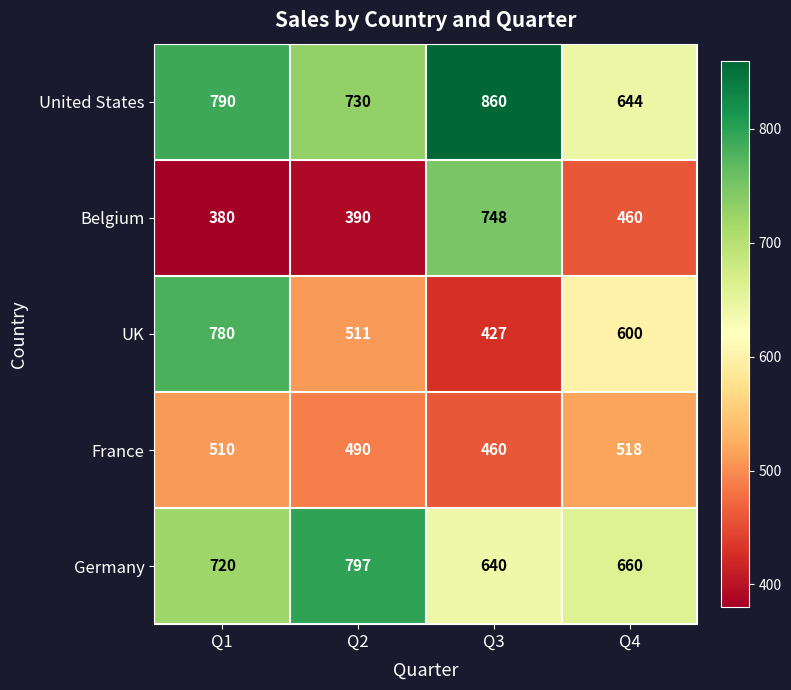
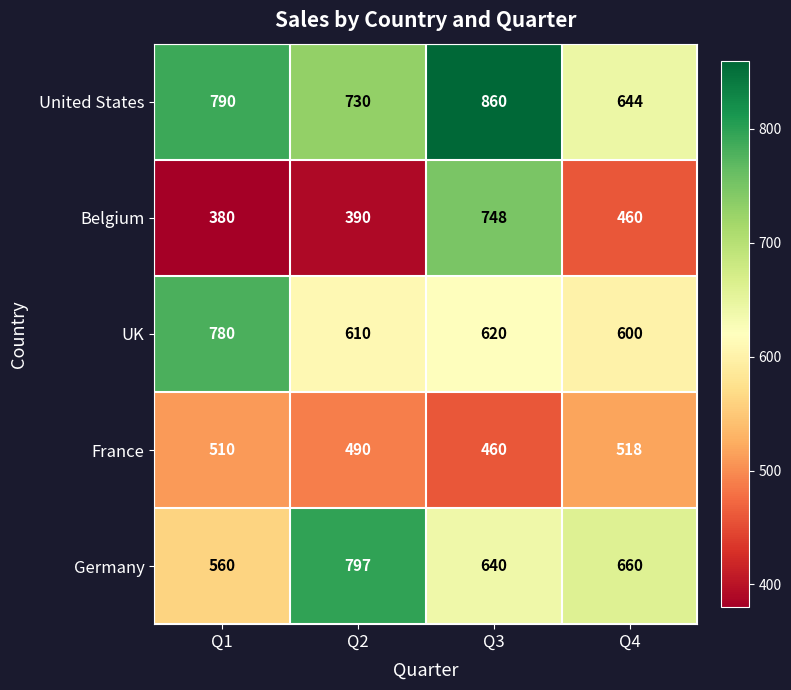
UK, Q2: 511 -> 610
UK, Q3: 427 -> 620
Germany, Q1: 720 -> 560
